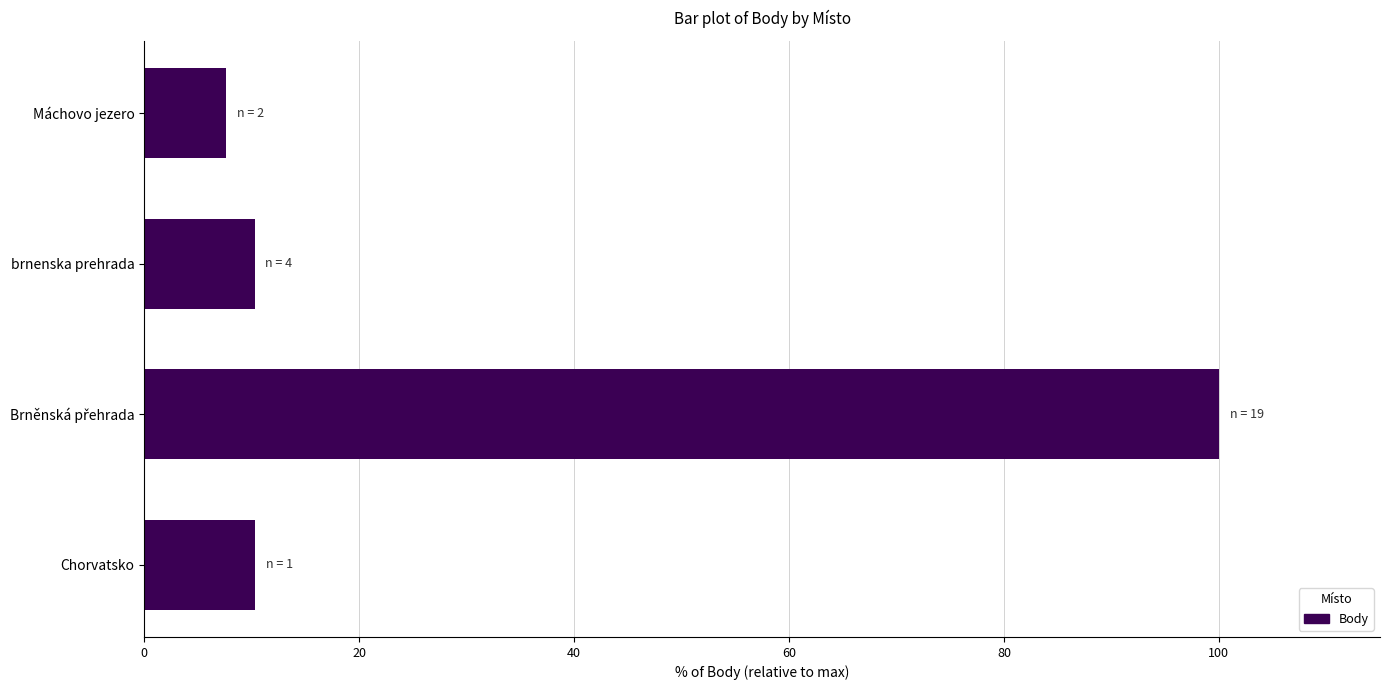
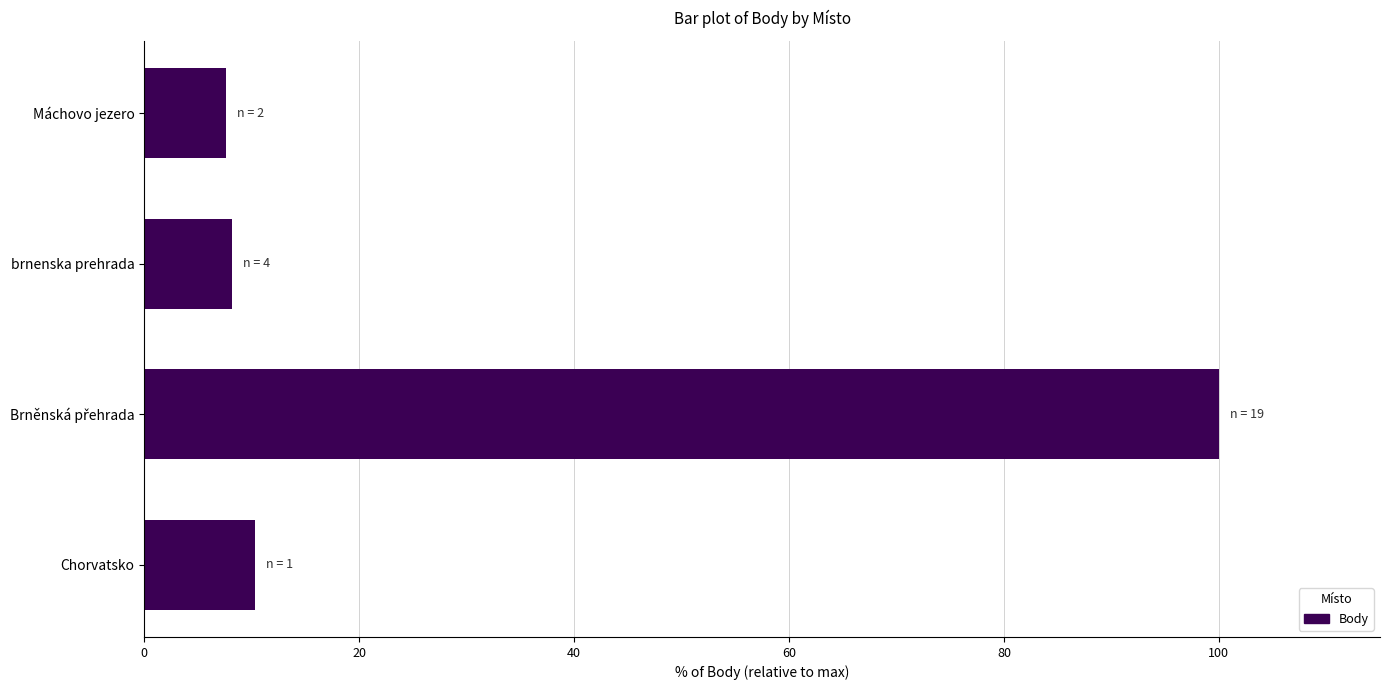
brnenska prehrada: 10.3 -> 8.2
